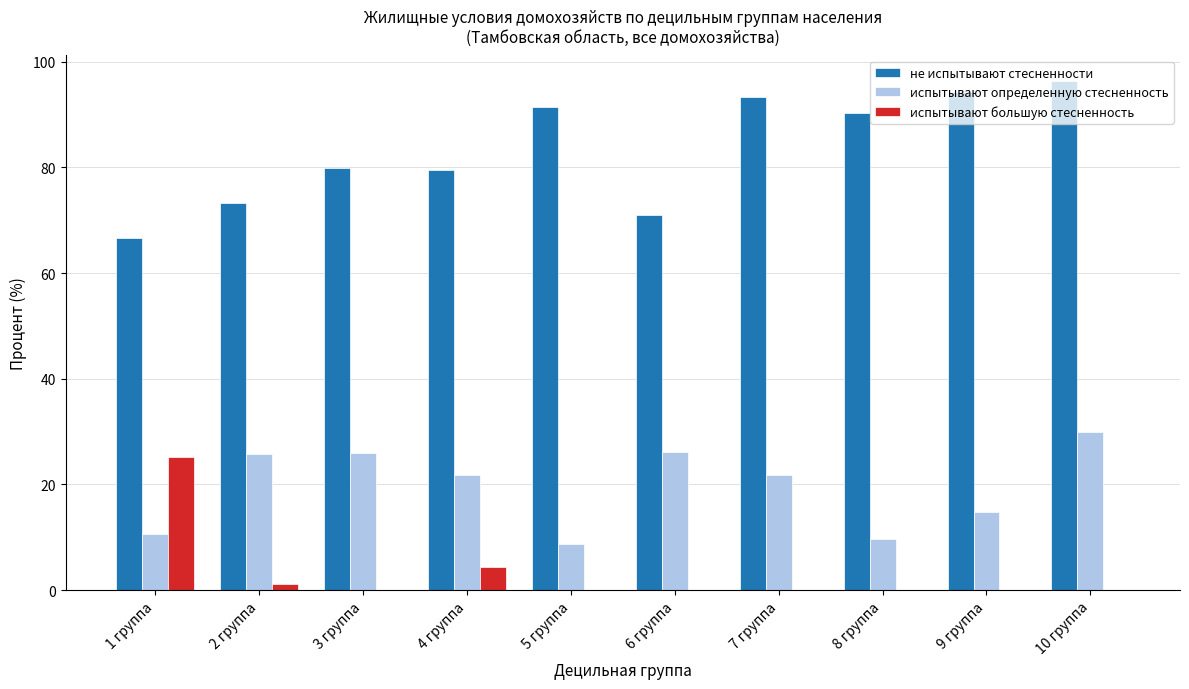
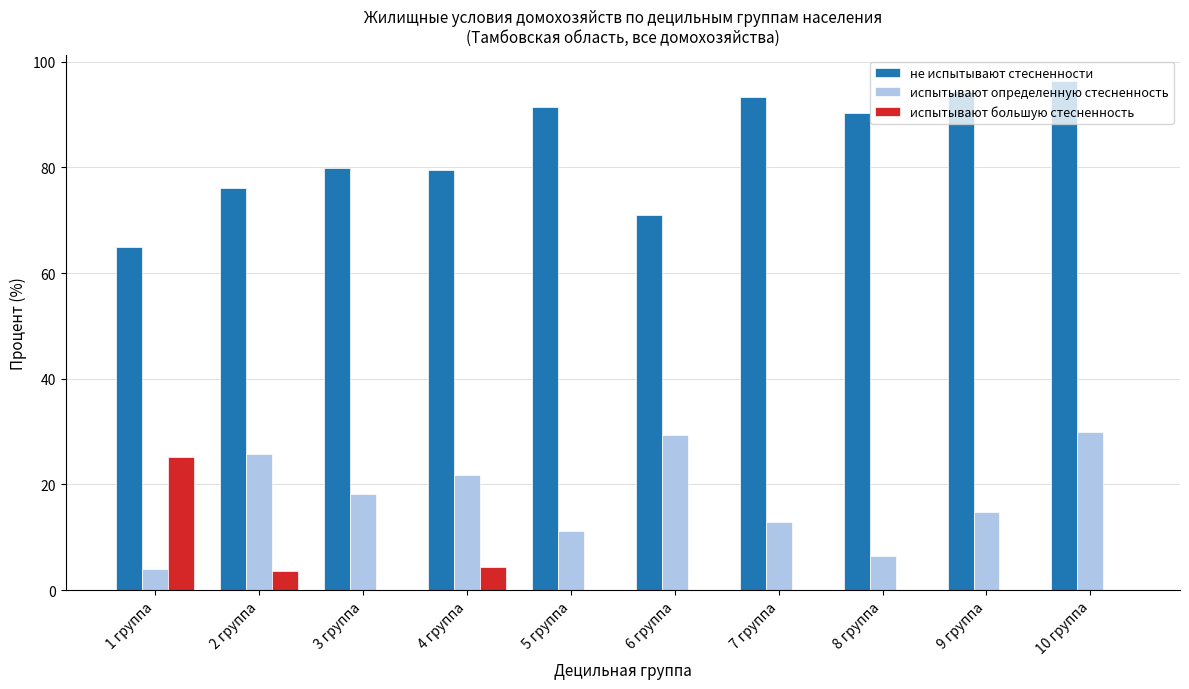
не испытывают стесненности, 1 группа: 67 -> 65
испытывают определенную стесненность, 1 группа: 11 -> 4
не испытывают стесненности, 2 группа: 73 -> 76
испытывают большую стесненность, 2 группа: 1 -> 4
испытывают определенную стесненность, 3 группа: 26 -> 18
испытывают определенную стесненность, 5 группа: 9 -> 11
испытывают определенную стесненность, 6 группа: 26 -> 29
испытывают определенную стесненность, 7 группа: 22 -> 13
испытывают определенную стесненность, 8 группа: 10 -> 7
